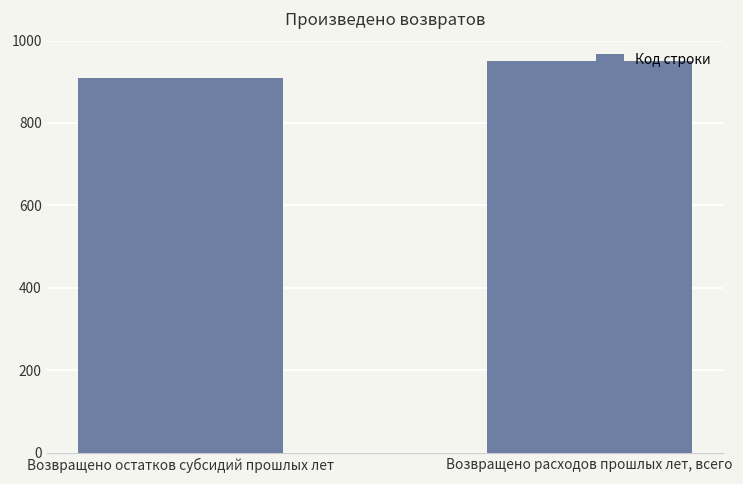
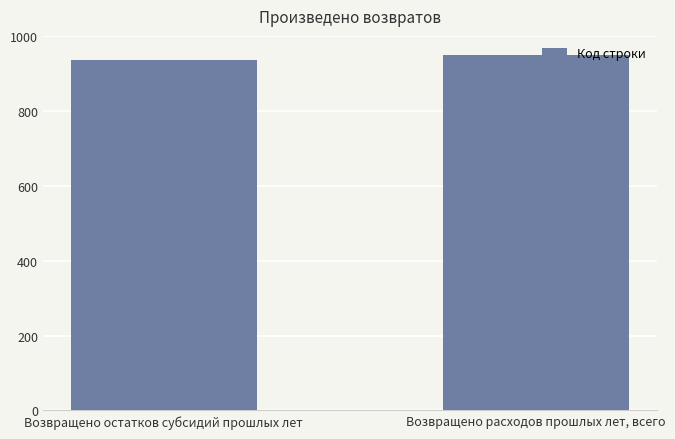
Возвращено остатков субсидий прошлых лет: 910 -> 940
